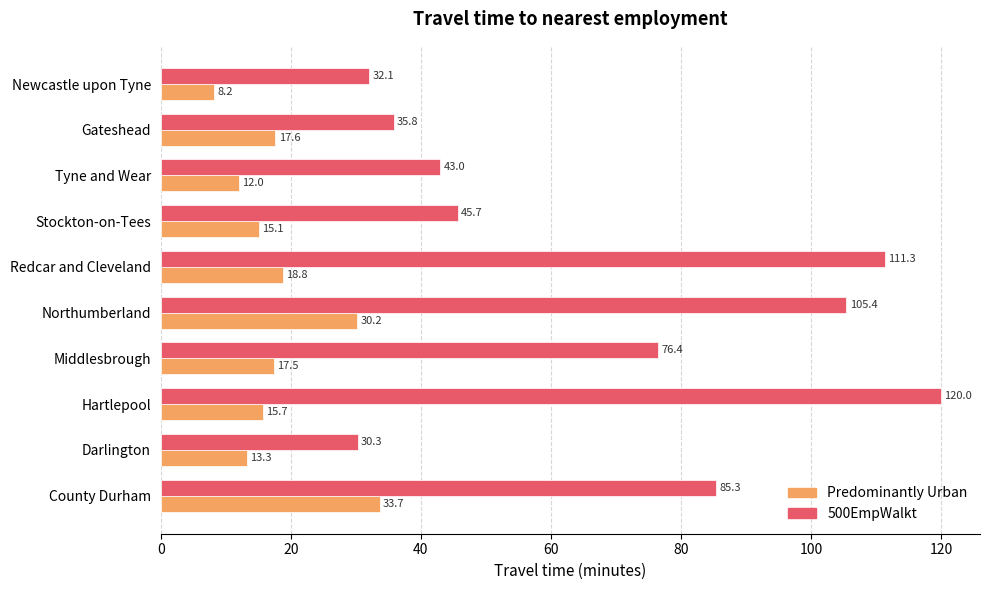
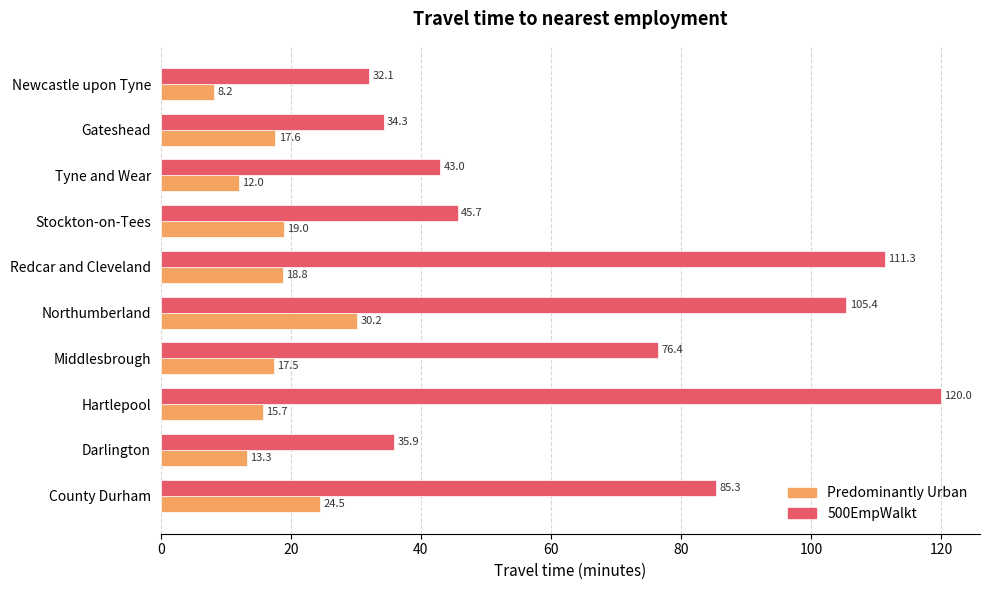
500EmpWalkt, Gateshead: 35.8 -> 34.3
Predominantly Urban, Stockton-on-Tees: 15.1 -> 19.0
500EmpWalkt, Darlington: 30.3 -> 35.9
Predominantly Urban, County Durham: 33.7 -> 24.5
